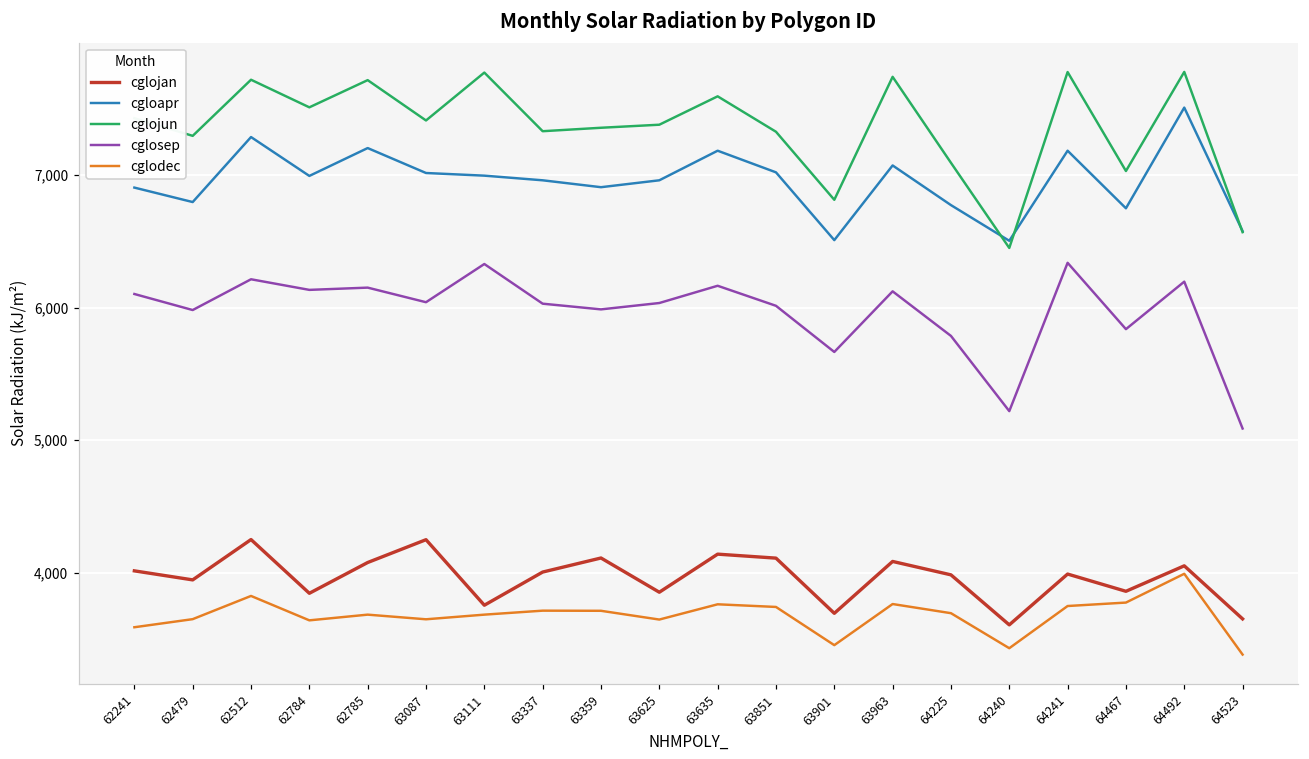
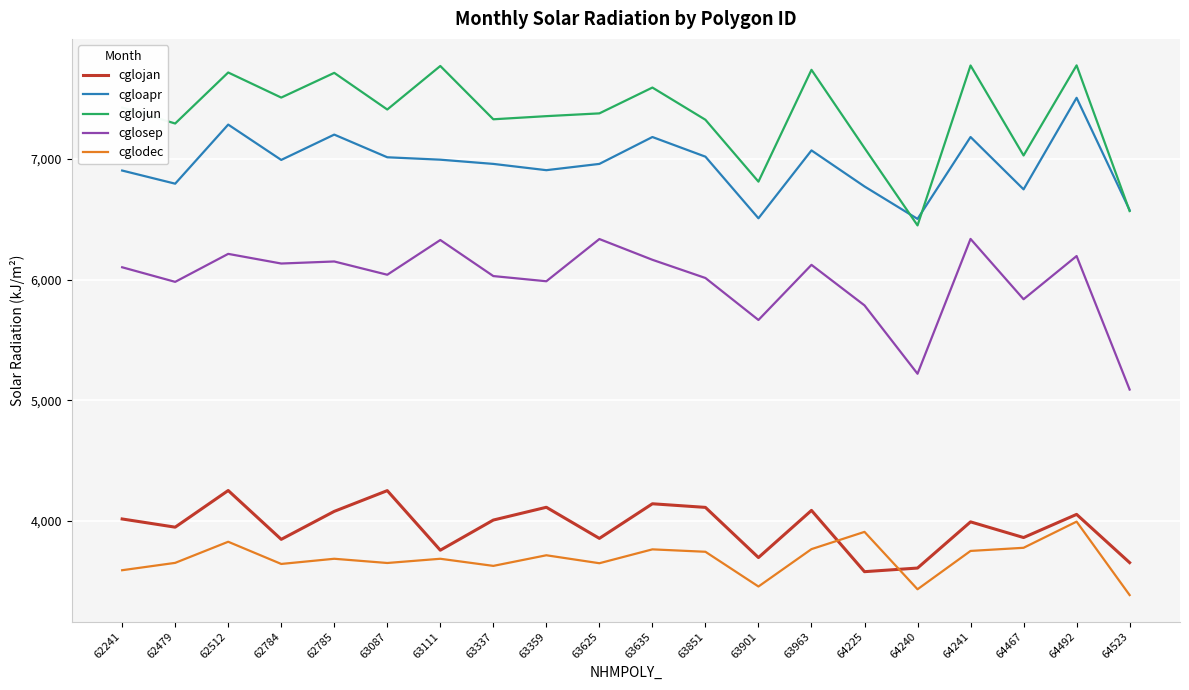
cglodec, 63337: 3,720 -> 3,630
cglosep, 63625: 6,030 -> 6,340
cglojan, 64225: 3,990 -> 3,580
cglodec, 64225: 3,700 -> 3,910
